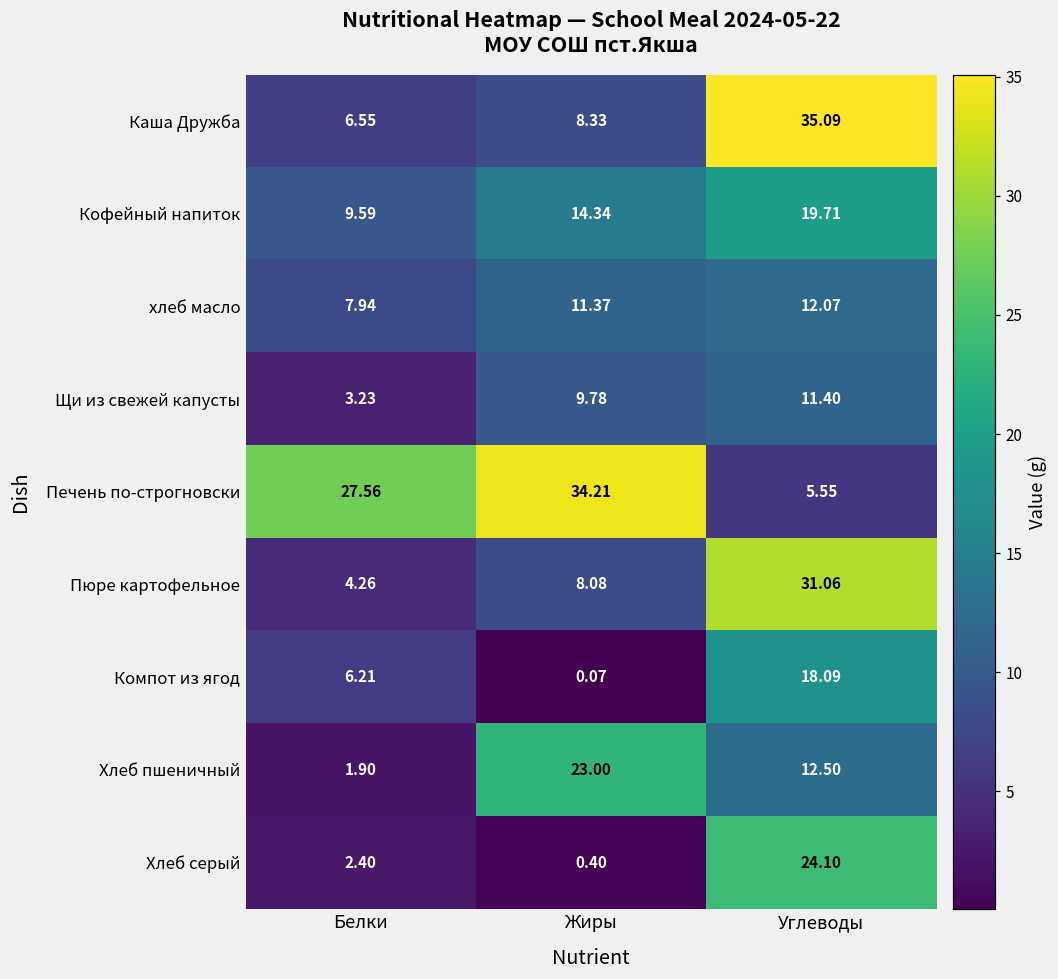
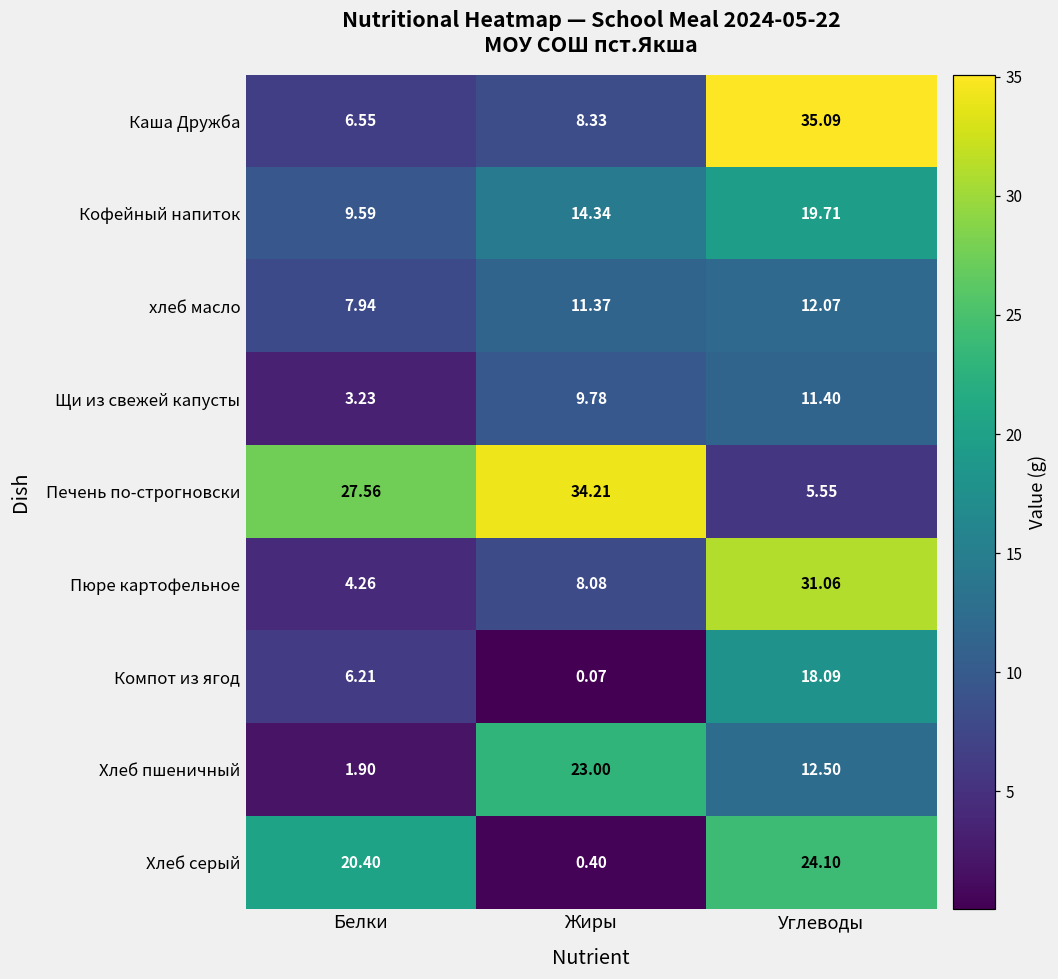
Хлеб серый, Белки: 2.40 -> 20.40
